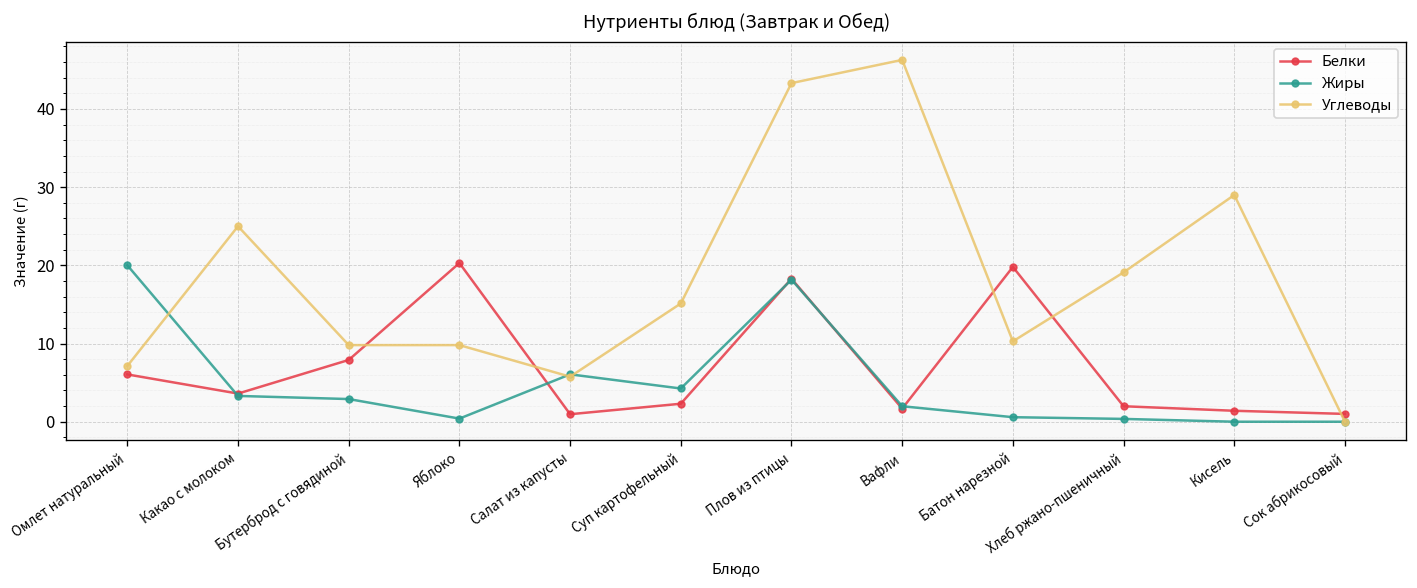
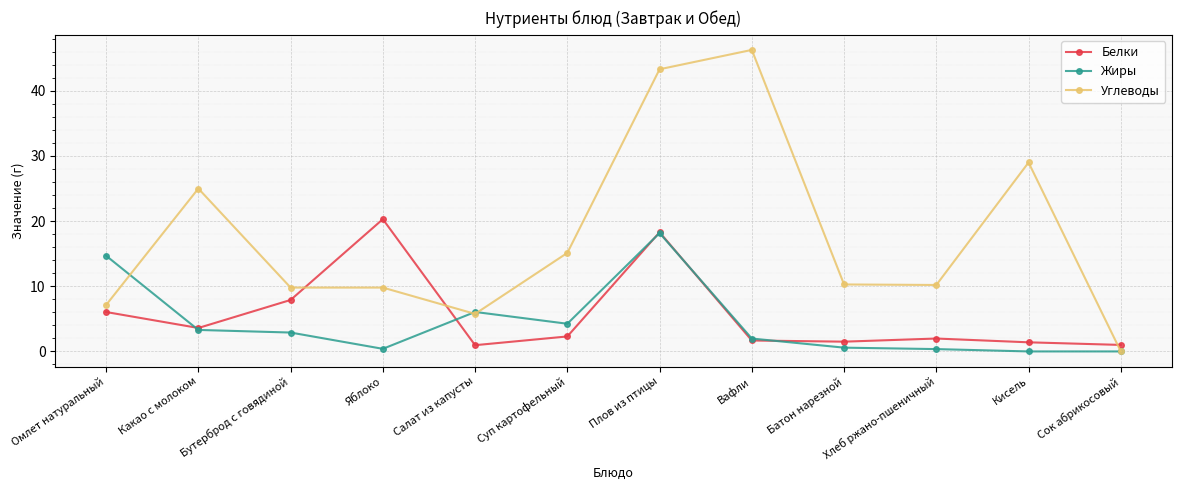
Жиры, Омлет натуральный: 20 -> 15
Белки, Батон нарезной: 20 -> 2
Углеводы, Хлеб ржано-пшеничный: 19 -> 10
